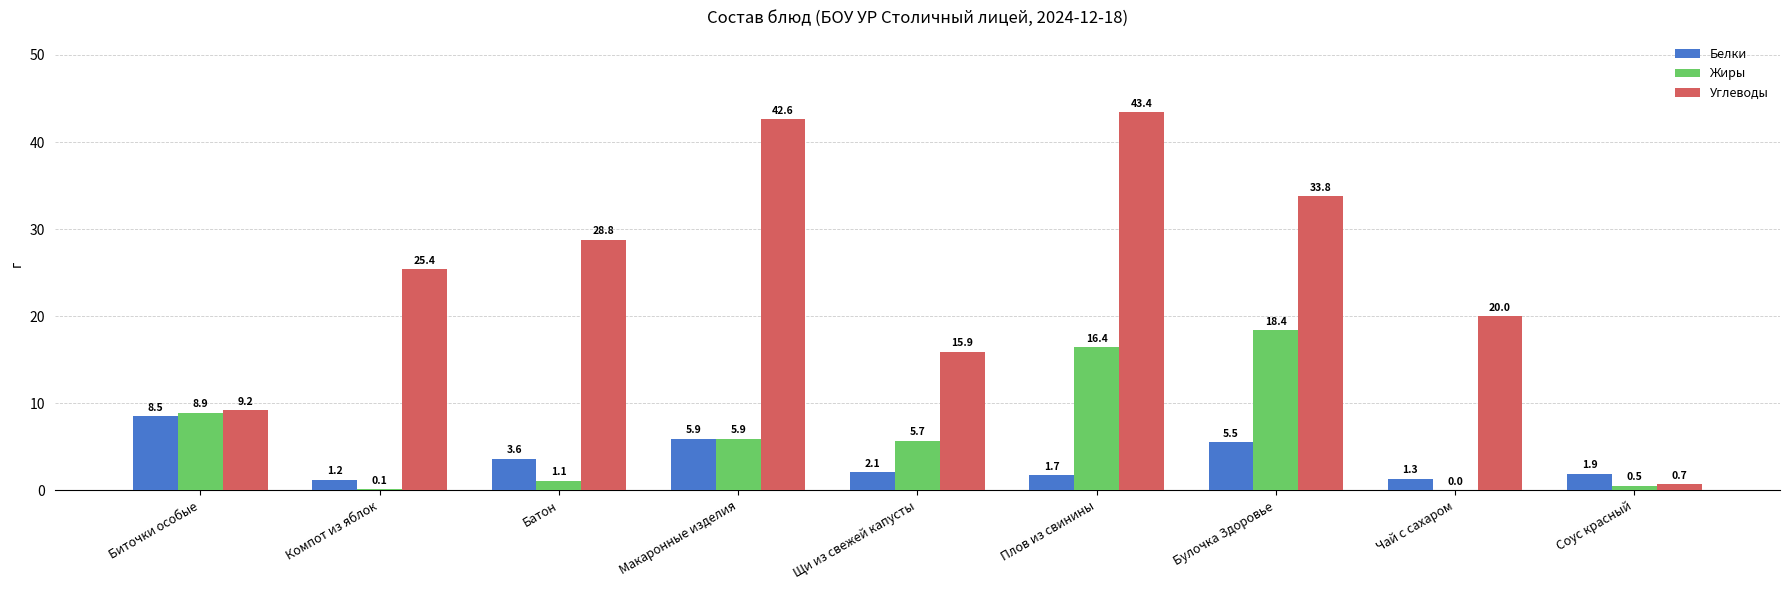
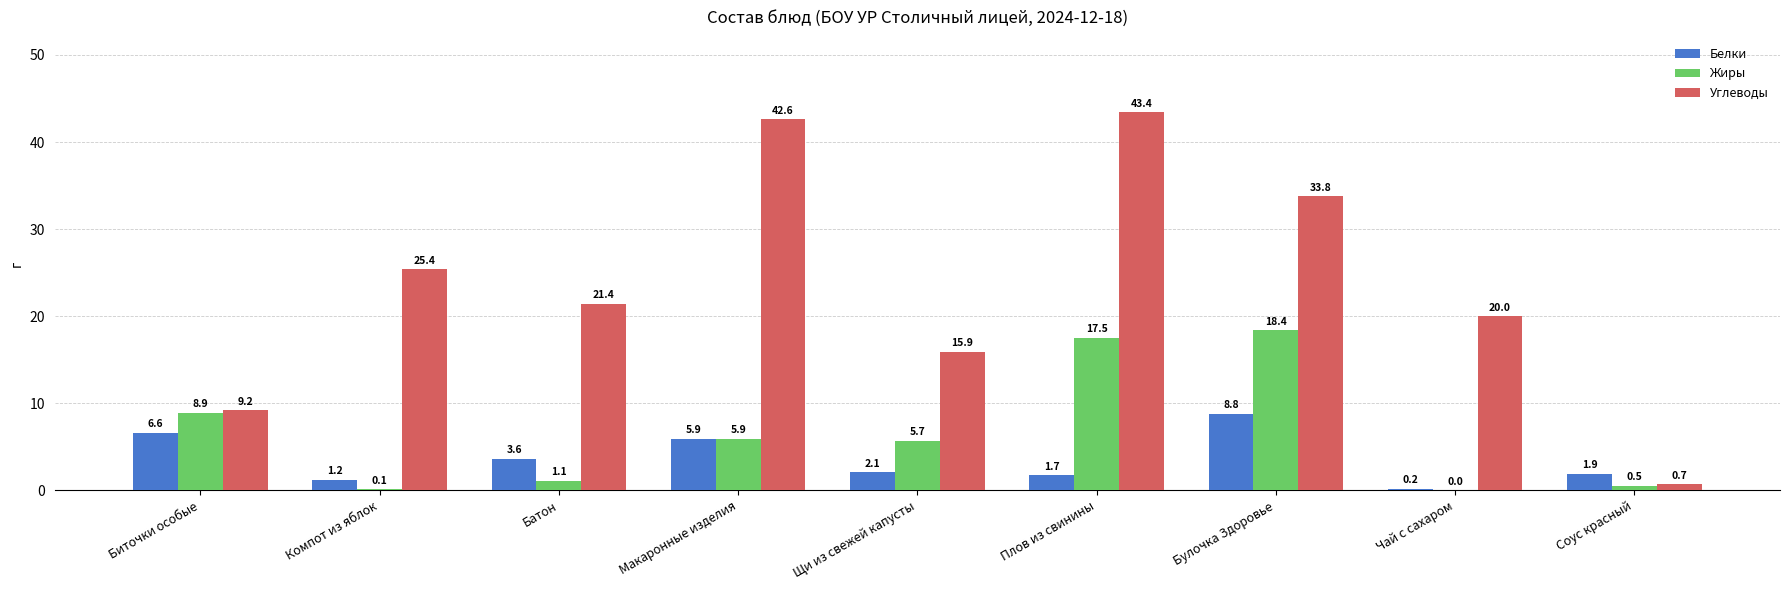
Белки, Биточки особые: 8.5 -> 6.6
Углеводы, Батон: 28.8 -> 21.4
Жиры, Плов из свинины: 16.4 -> 17.5
Белки, Булочка Здоровье: 5.5 -> 8.8
Белки, Чай с сахаром: 1.3 -> 0.2
